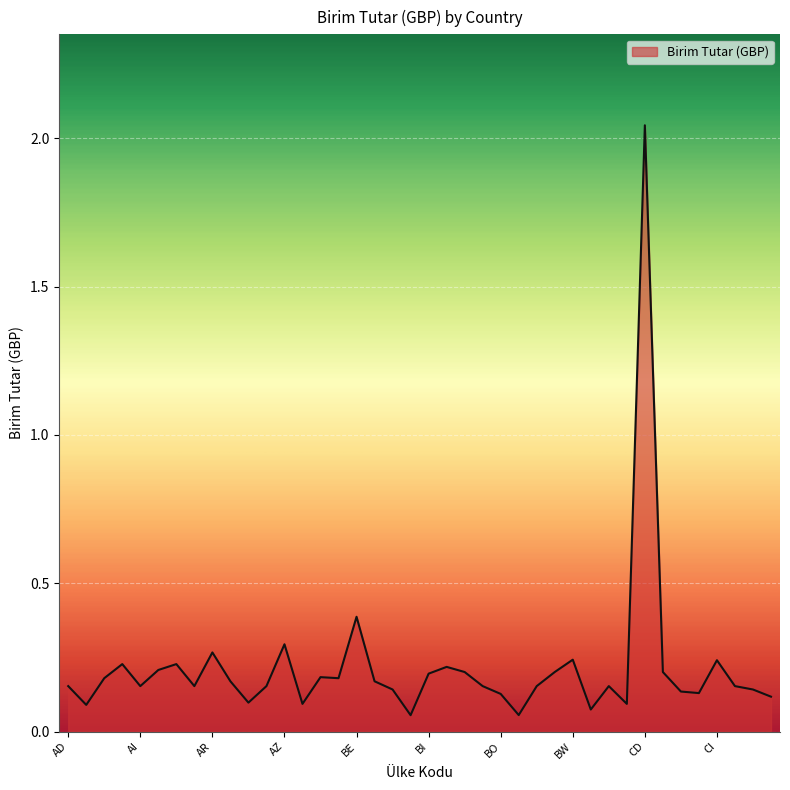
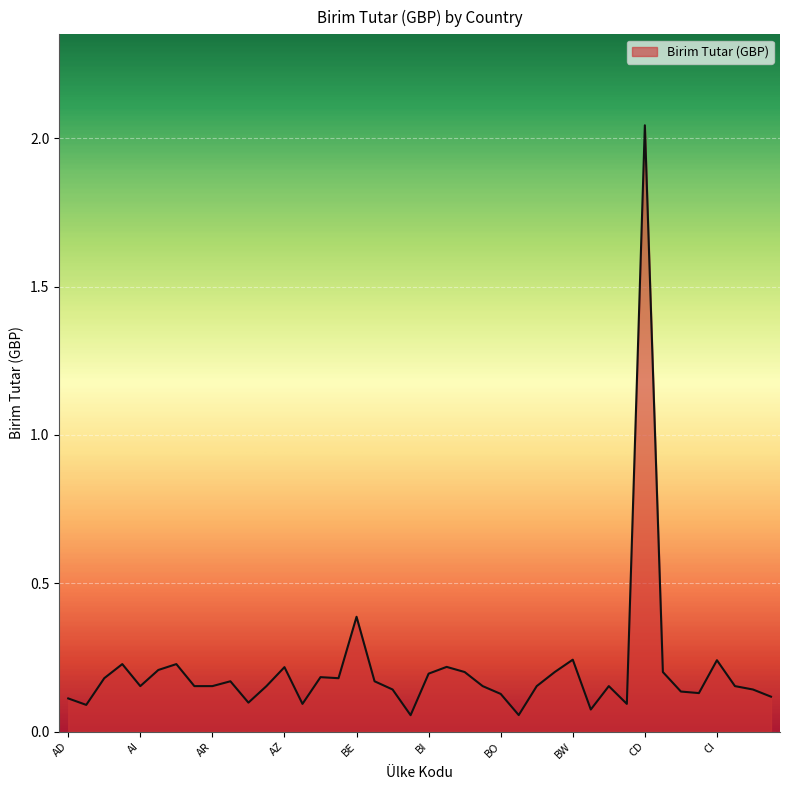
AD: 0.15 -> 0.11
AR: 0.27 -> 0.15
AZ: 0.29 -> 0.22
